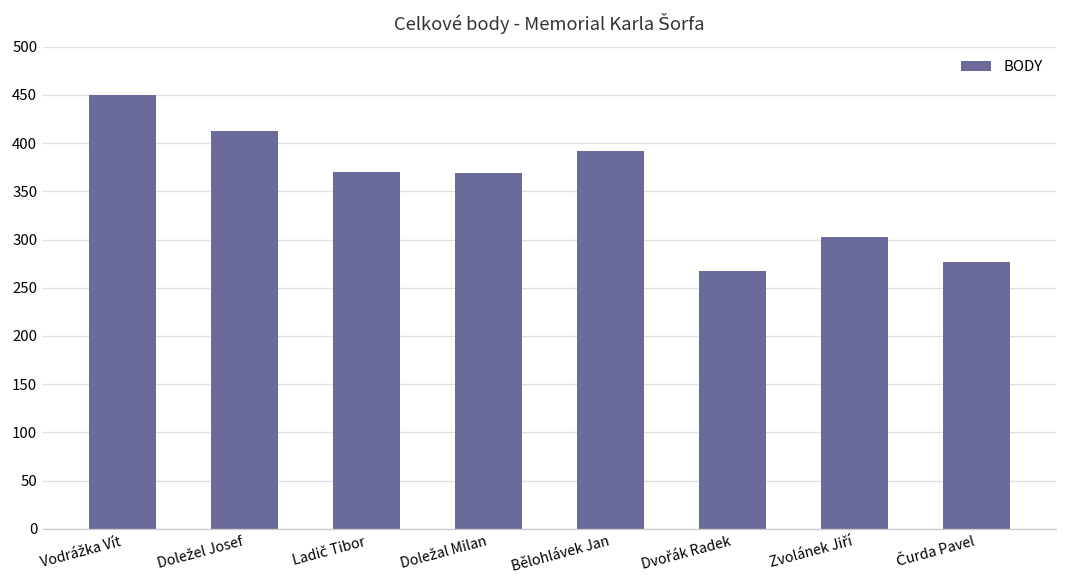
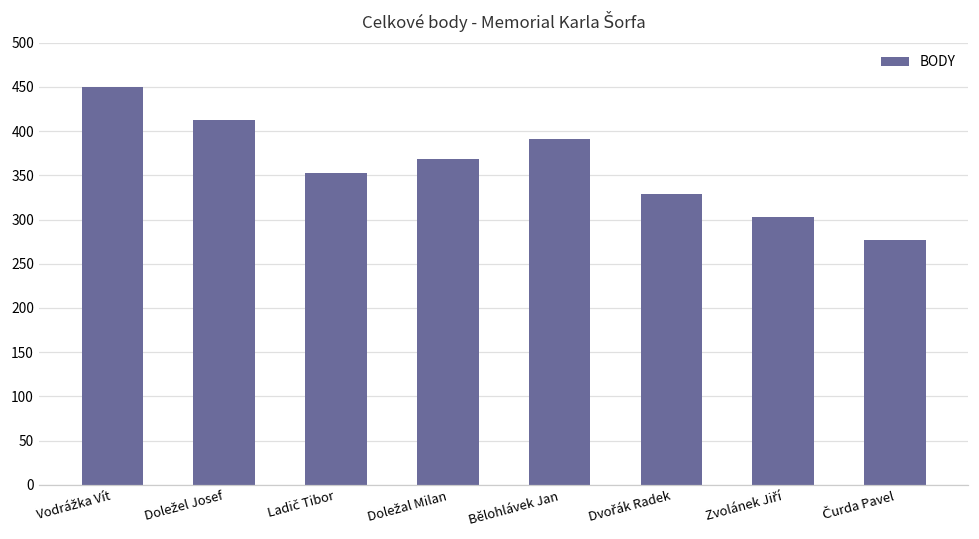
Ladič Tibor: 370 -> 350
Dvořák Radek: 270 -> 330
